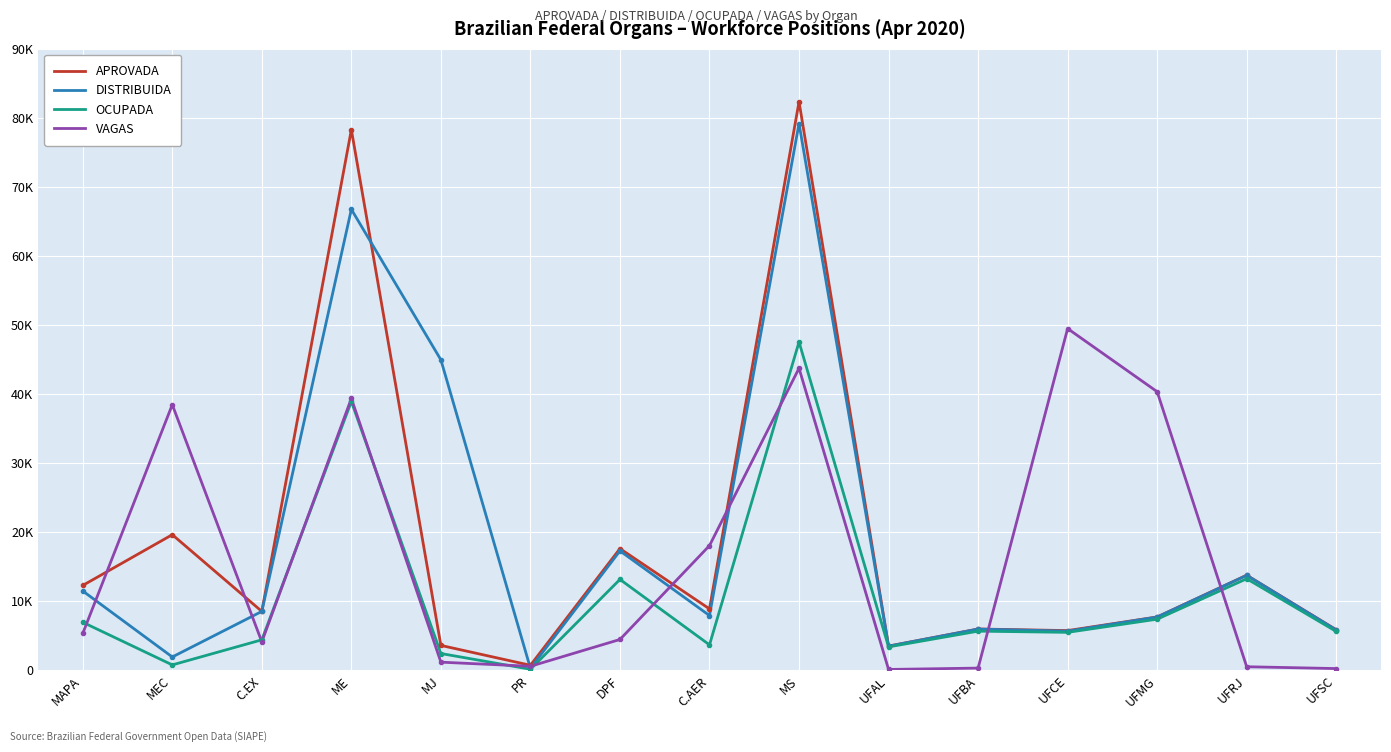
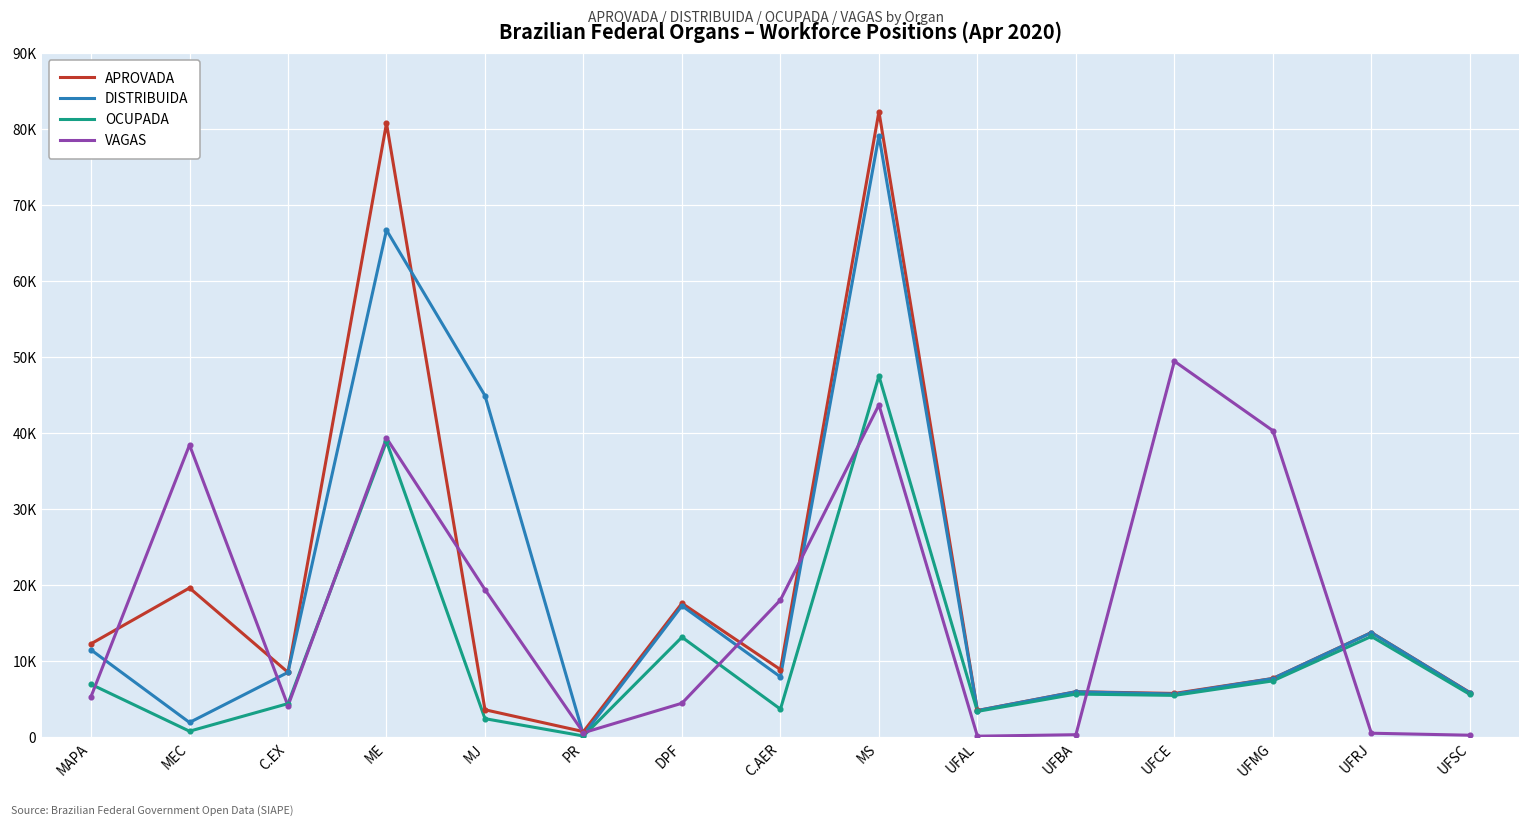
APROVADA, ME: 78000 -> 81000
VAGAS, MJ: 1000 -> 19000
